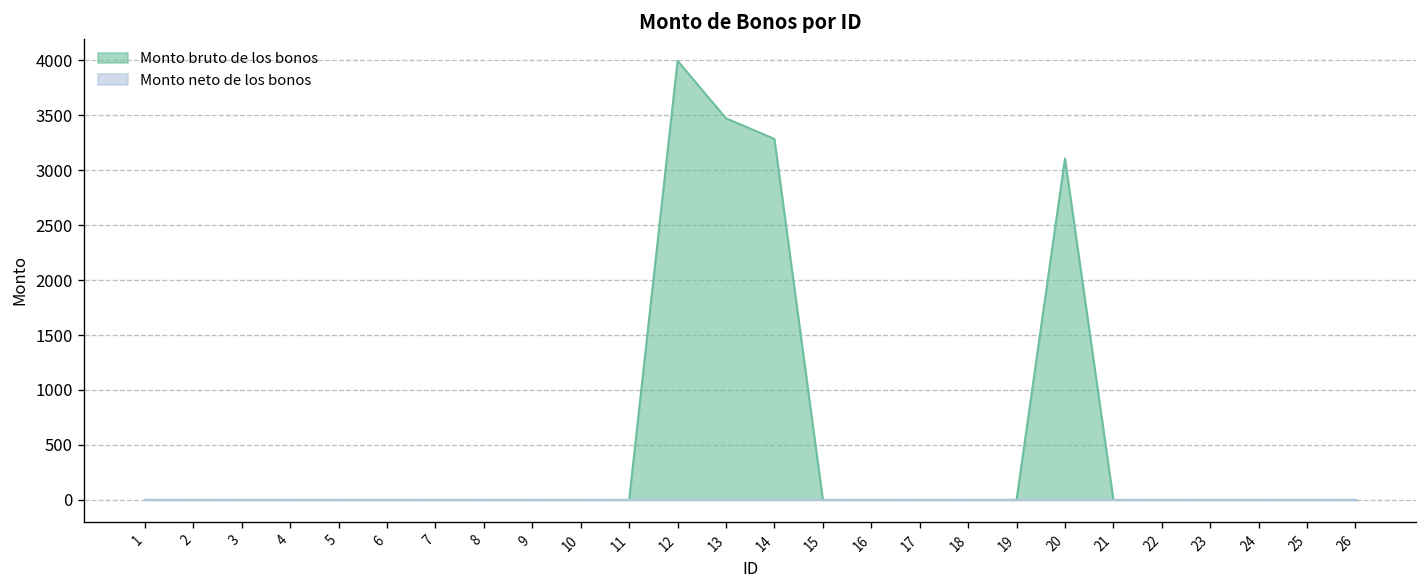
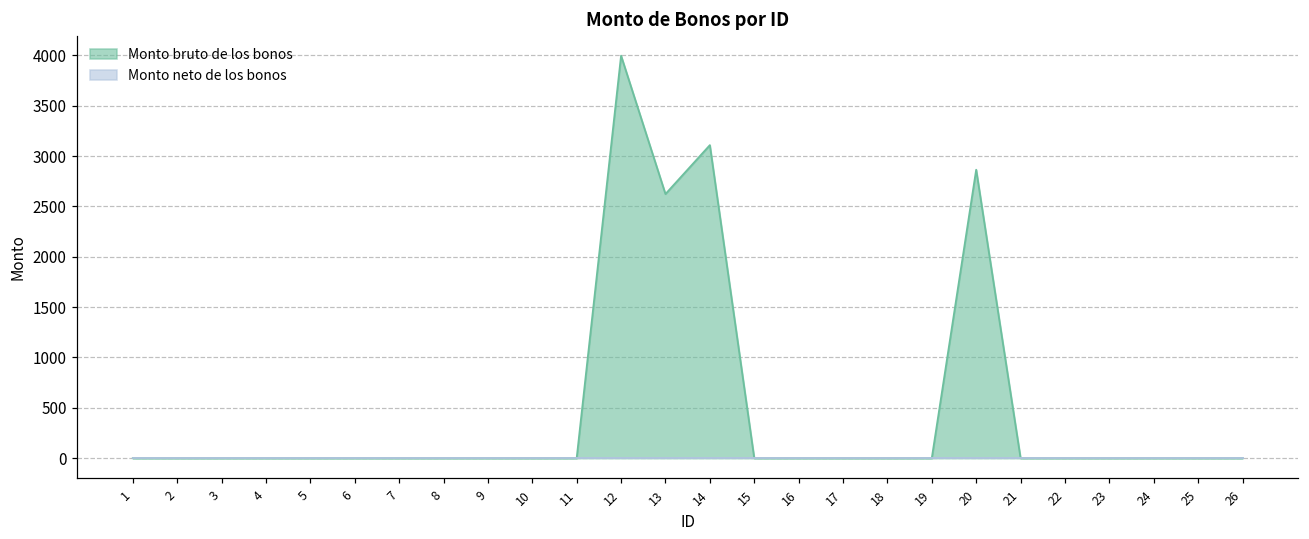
Monto bruto de los bonos, 13: 3500 -> 2600
Monto bruto de los bonos, 14: 3300 -> 3100
Monto bruto de los bonos, 20: 3100 -> 2900
